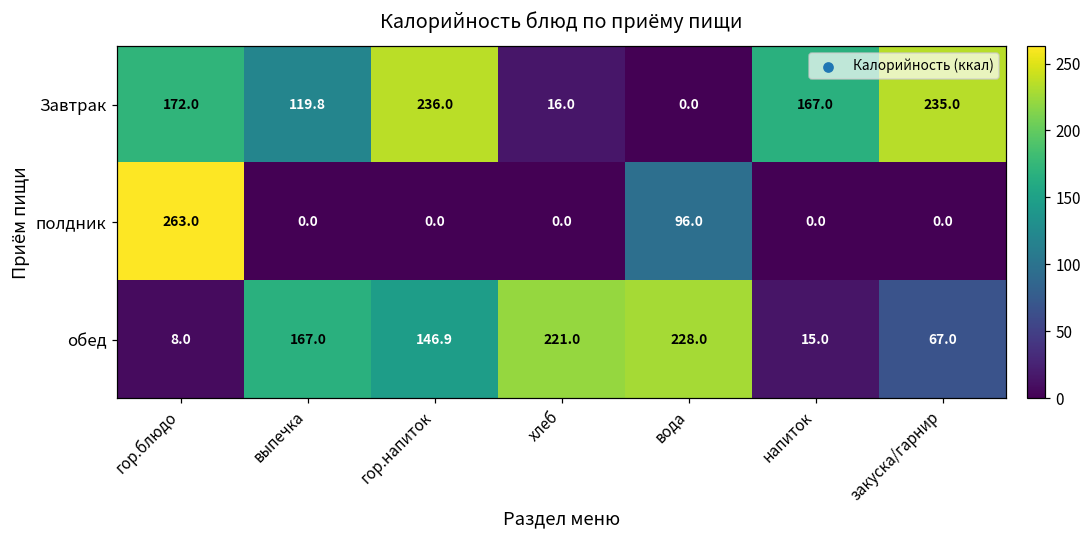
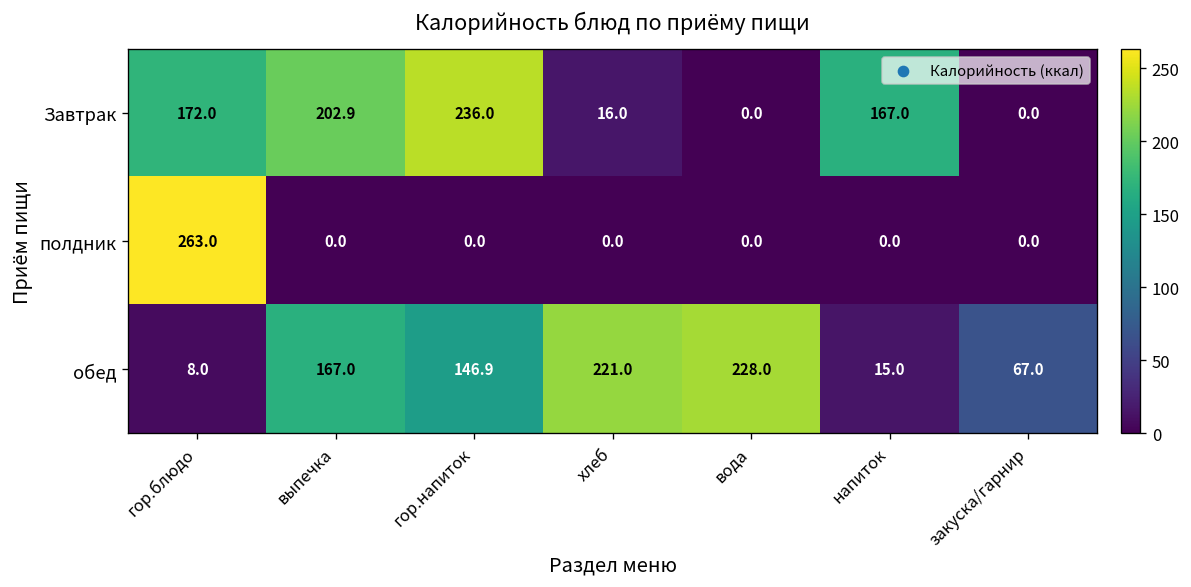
Завтрак, выпечка: 119.8 -> 202.9
Завтрак, закуска/гарнир: 235.0 -> 0.0
полдник, вода: 96.0 -> 0.0
